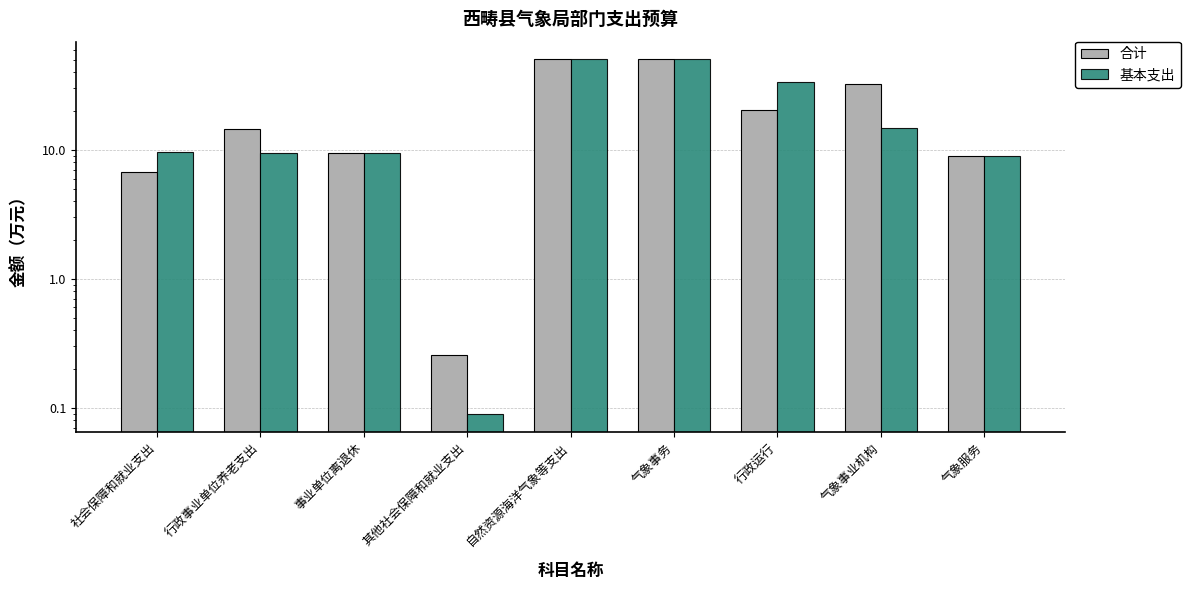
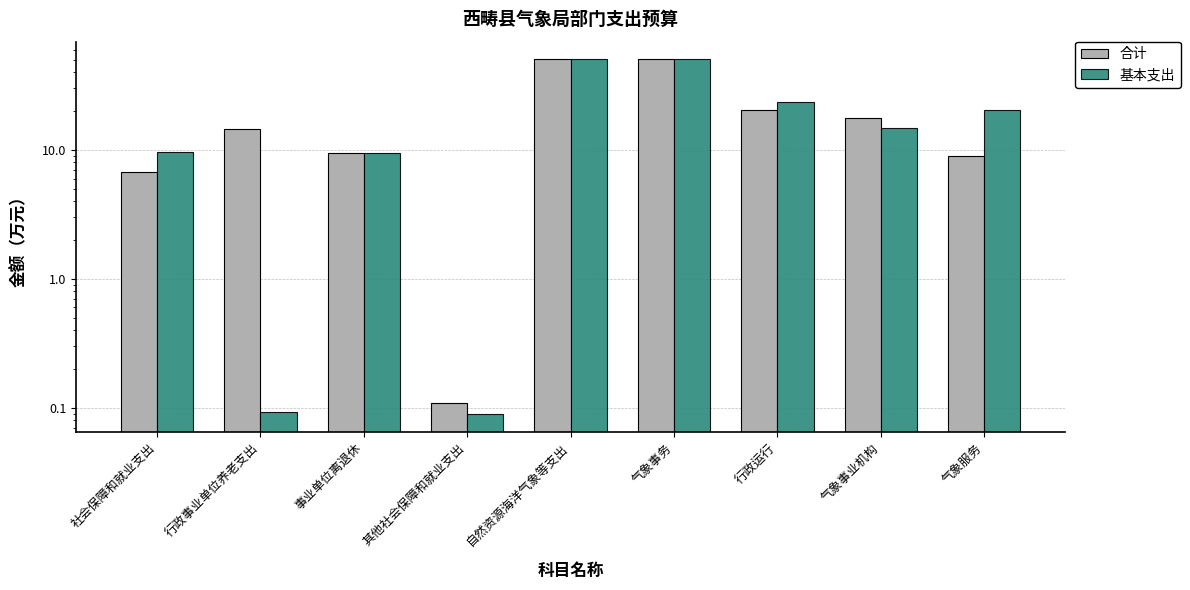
基本支出, 行政事业单位养老支出: 10 -> 0.09
合计, 其他社会保障和就业支出: 0.26 -> 0.11
基本支出, 行政运行: 34 -> 24
合计, 气象事业机构: 32 -> 18
基本支出, 气象服务: 9 -> 20
